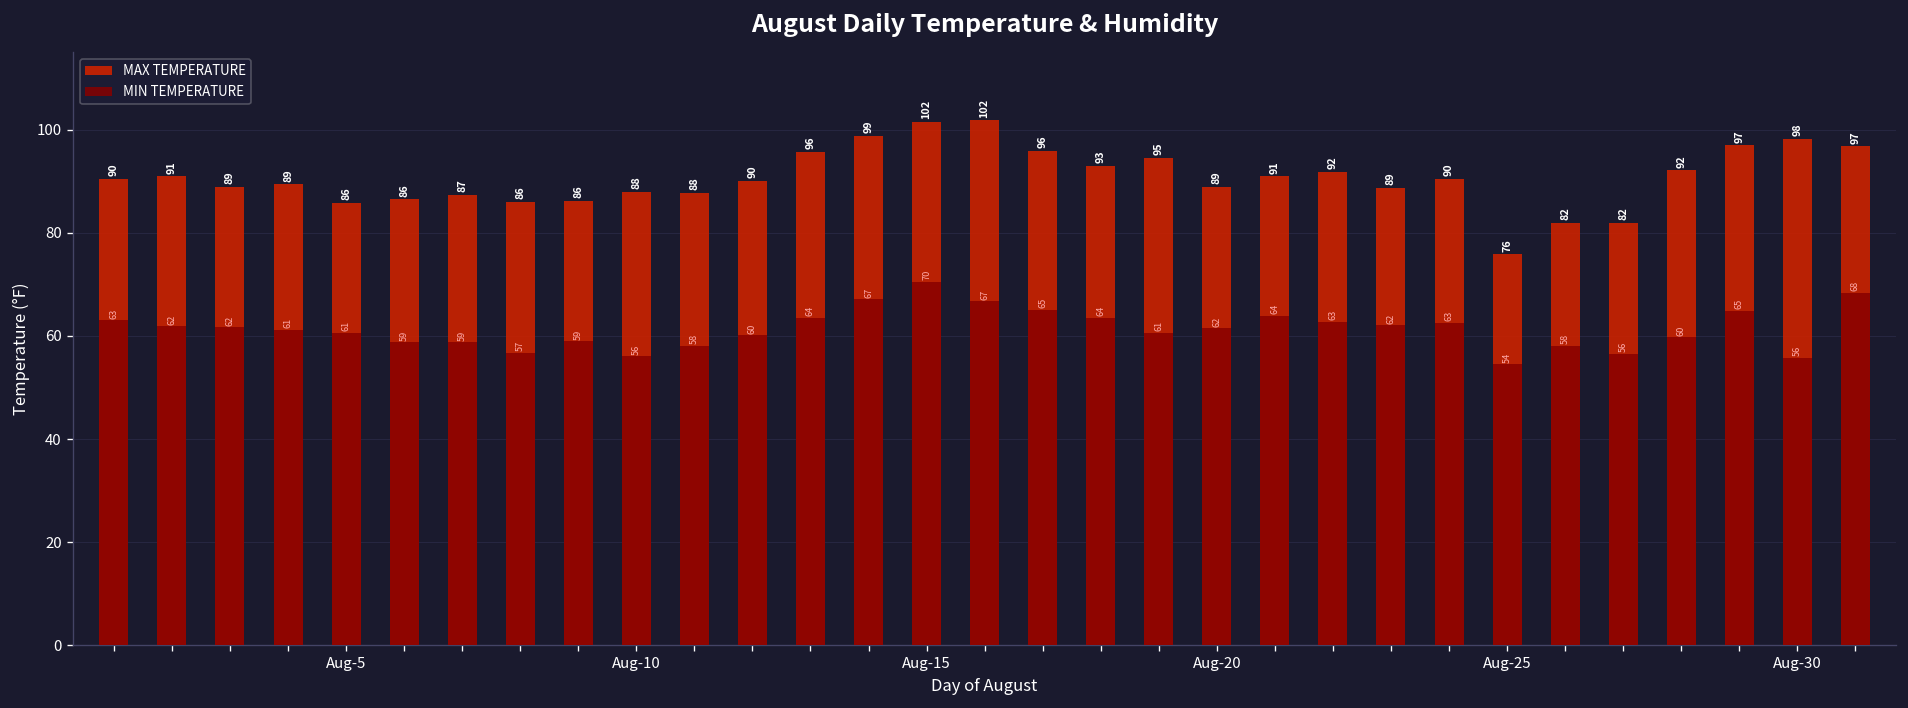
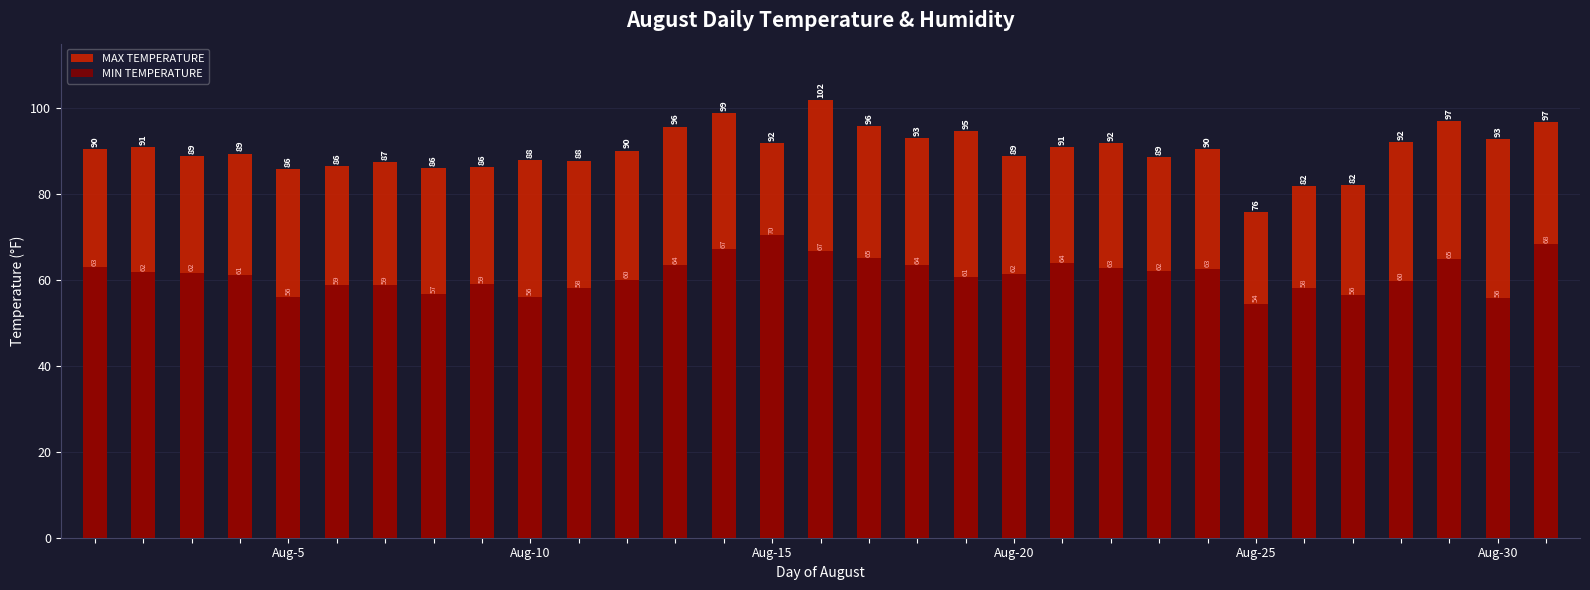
MIN TEMPERATURE, Aug-5: 61 -> 56
MAX TEMPERATURE, Aug-15: 102 -> 92
MAX TEMPERATURE, Aug-30: 98 -> 93
